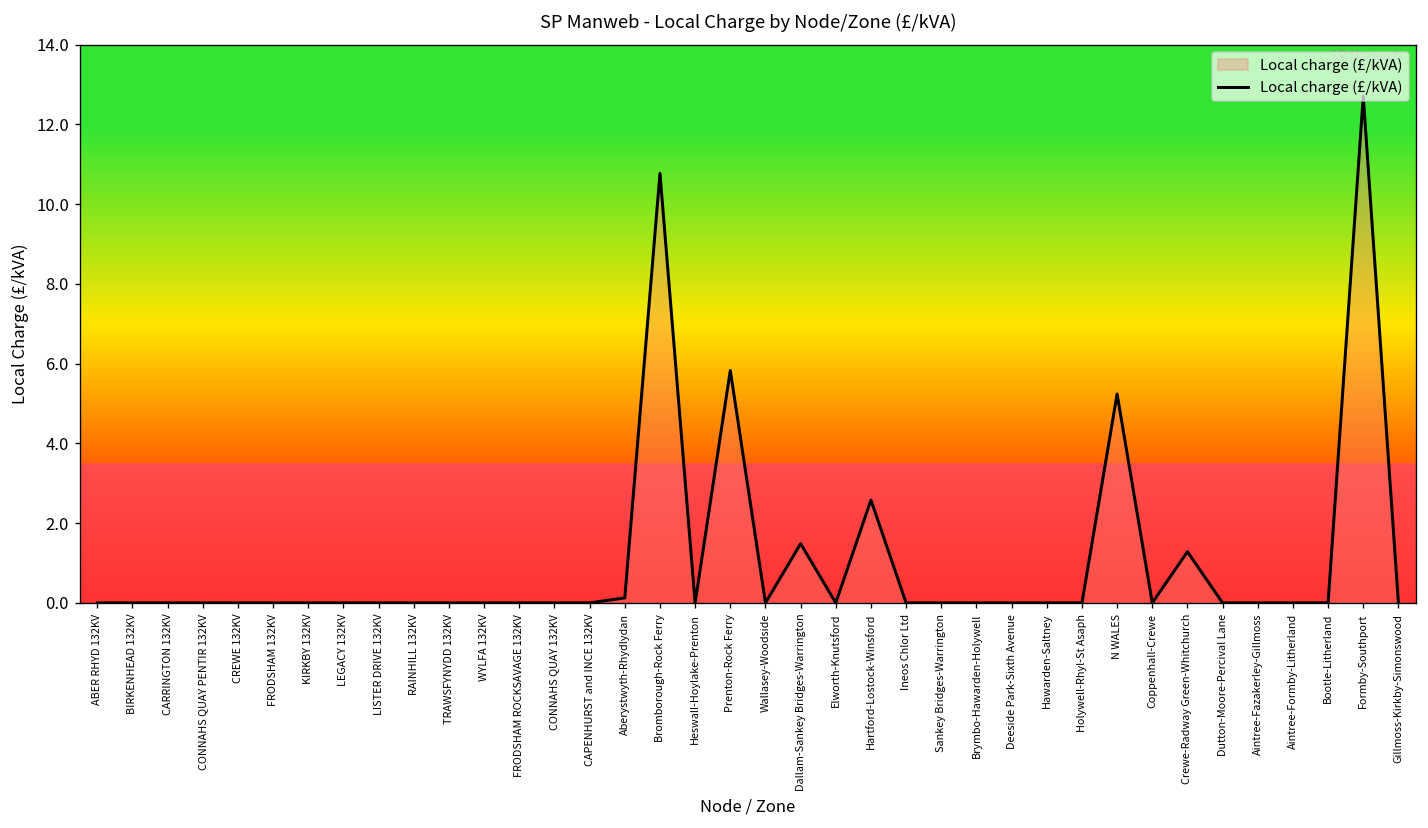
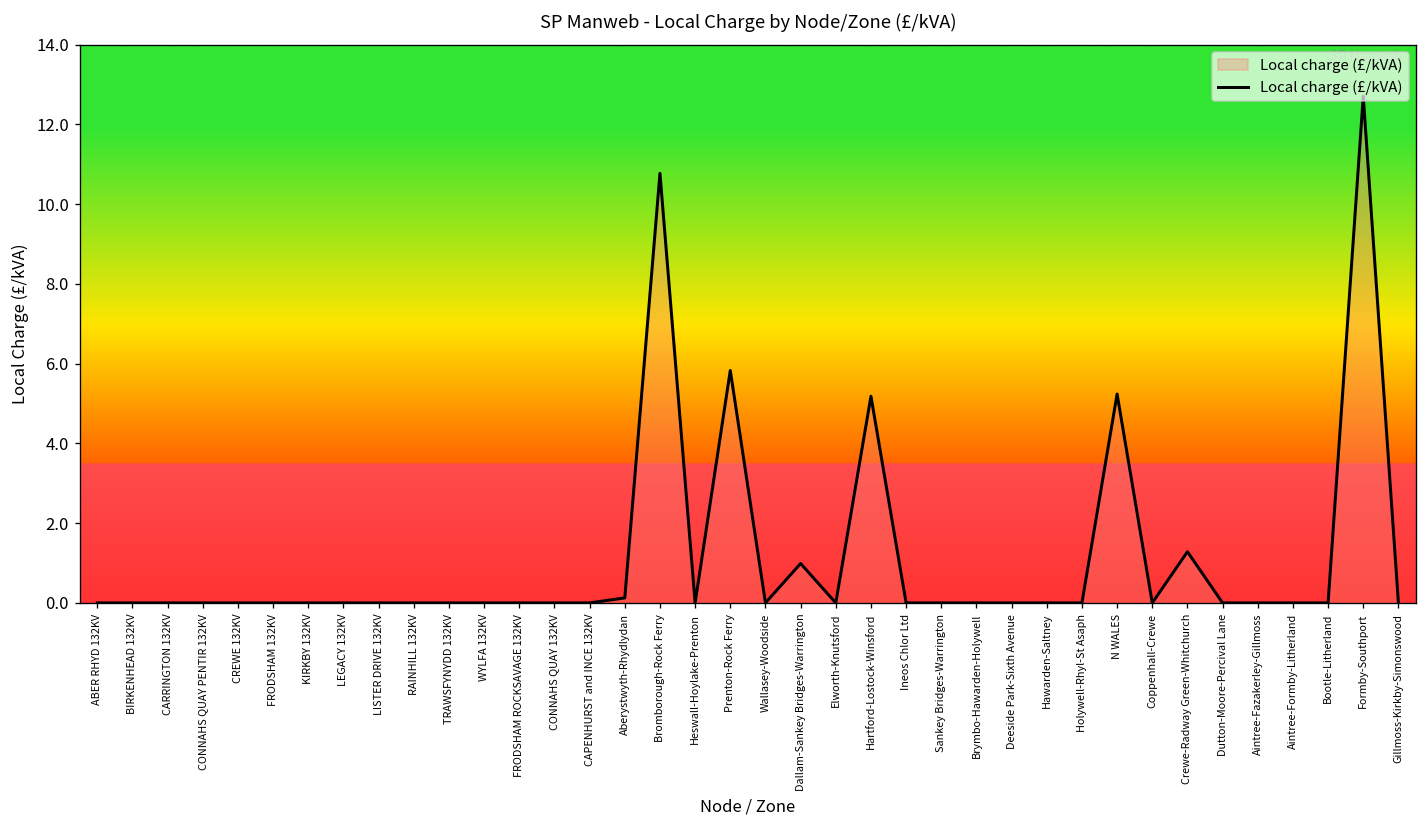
Dallam-Sankey Bridges-Warrington: 1.5 -> 1.0
Hartford-Lostock-Winsford: 2.6 -> 5.2
